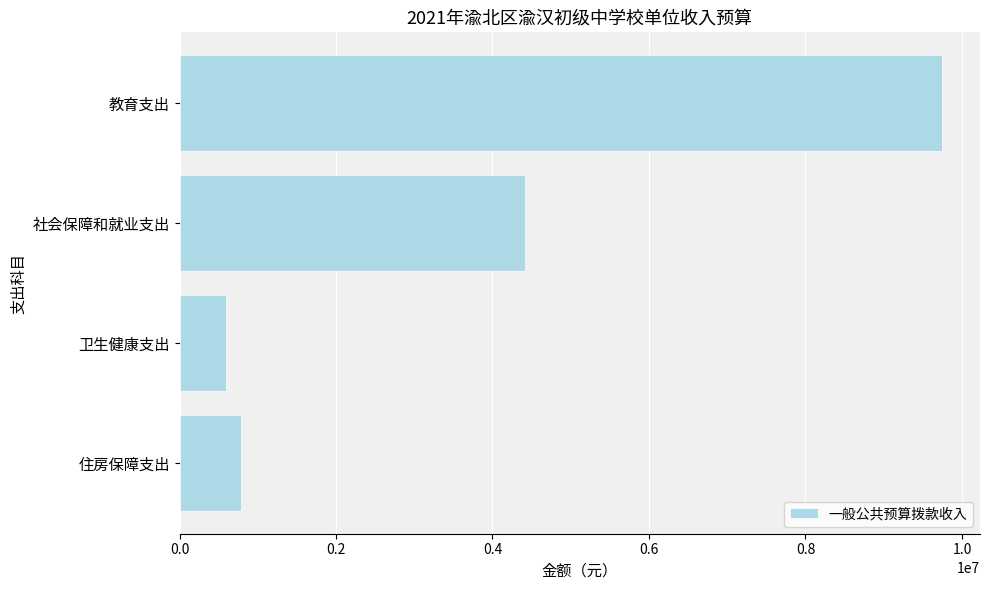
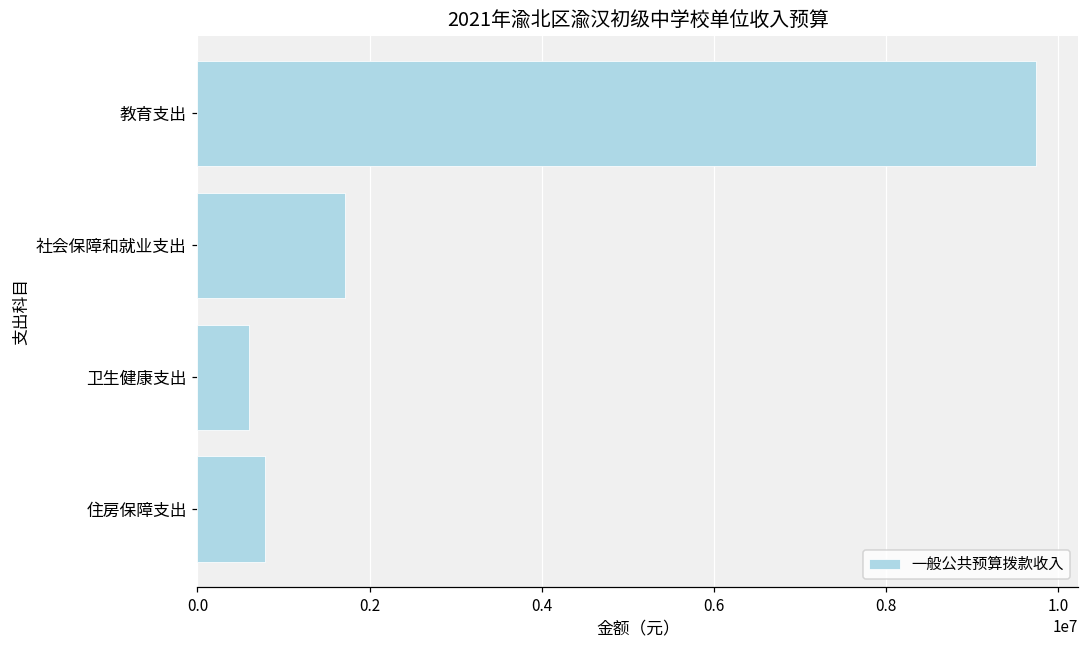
社会保障和就业支出: 4400000 -> 1700000
